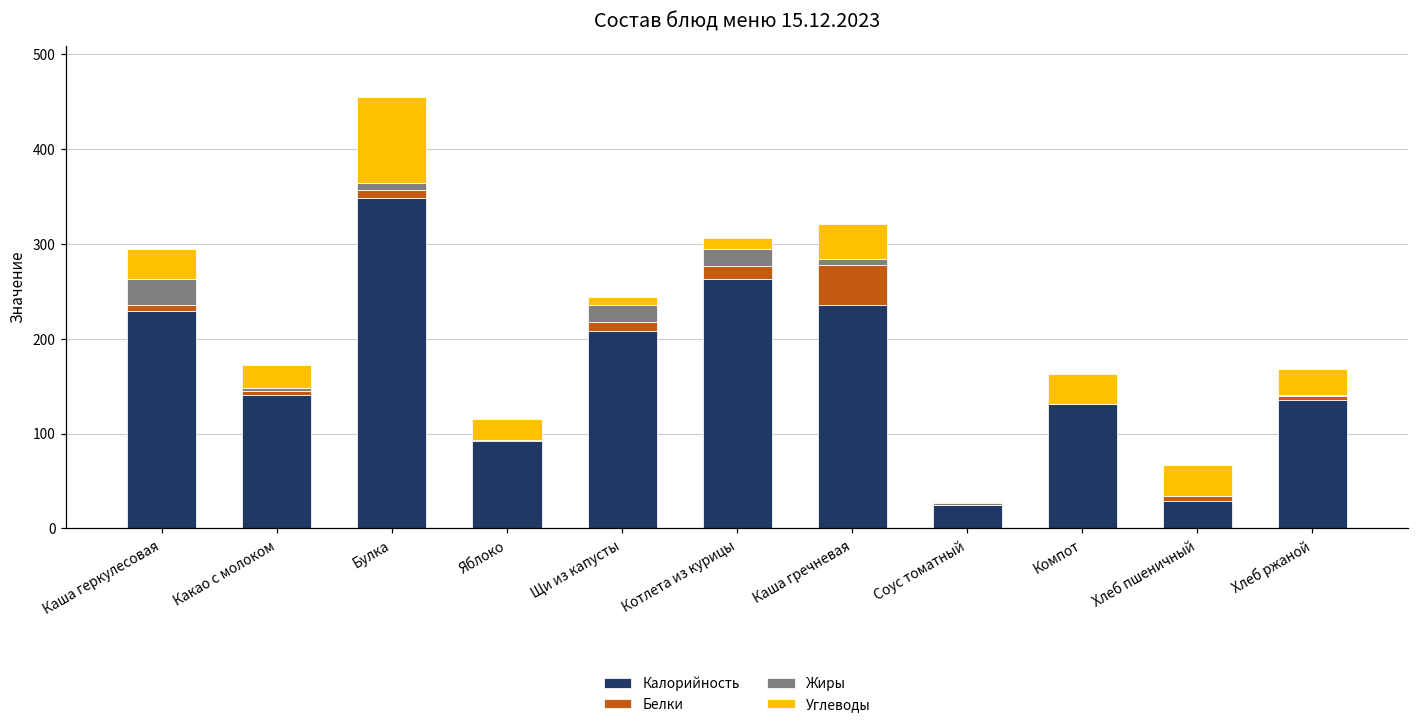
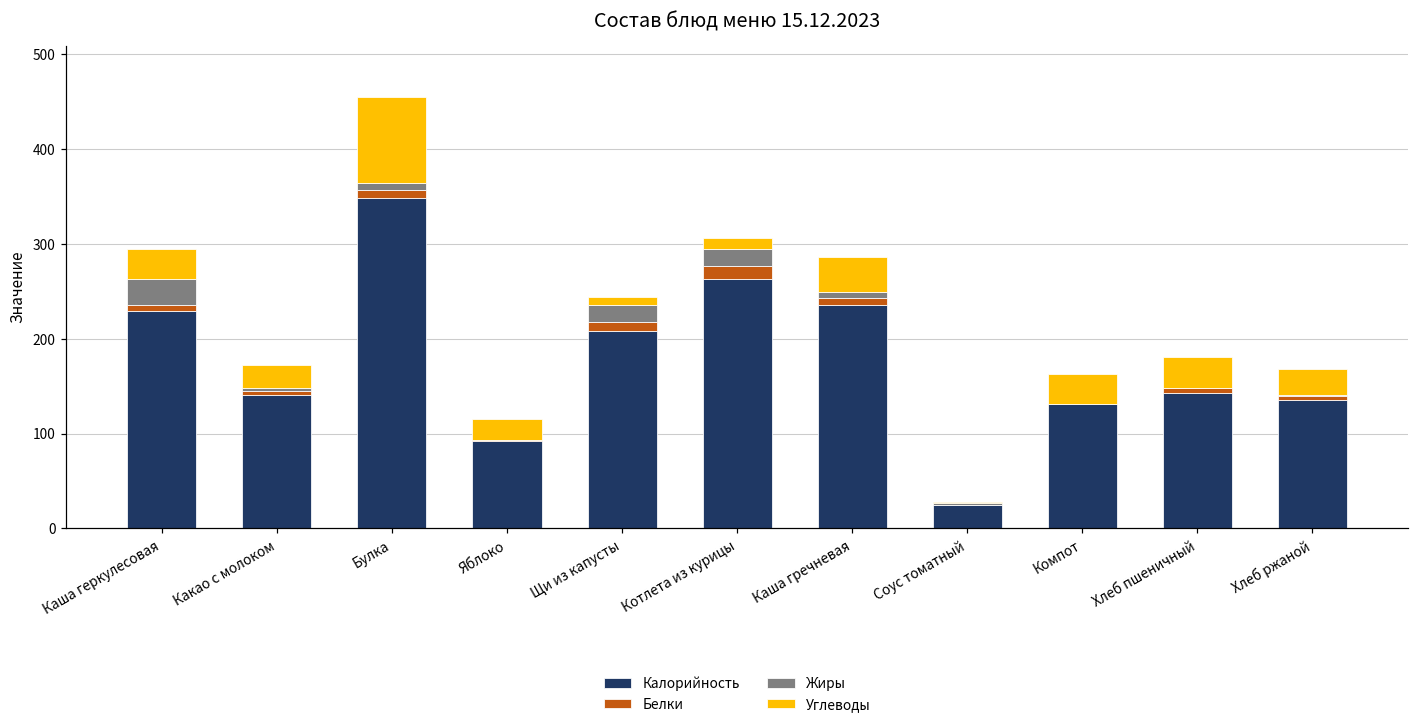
Белки, Каша гречневая: 40 -> 10
Калорийность, Хлеб пшеничный: 30 -> 140
